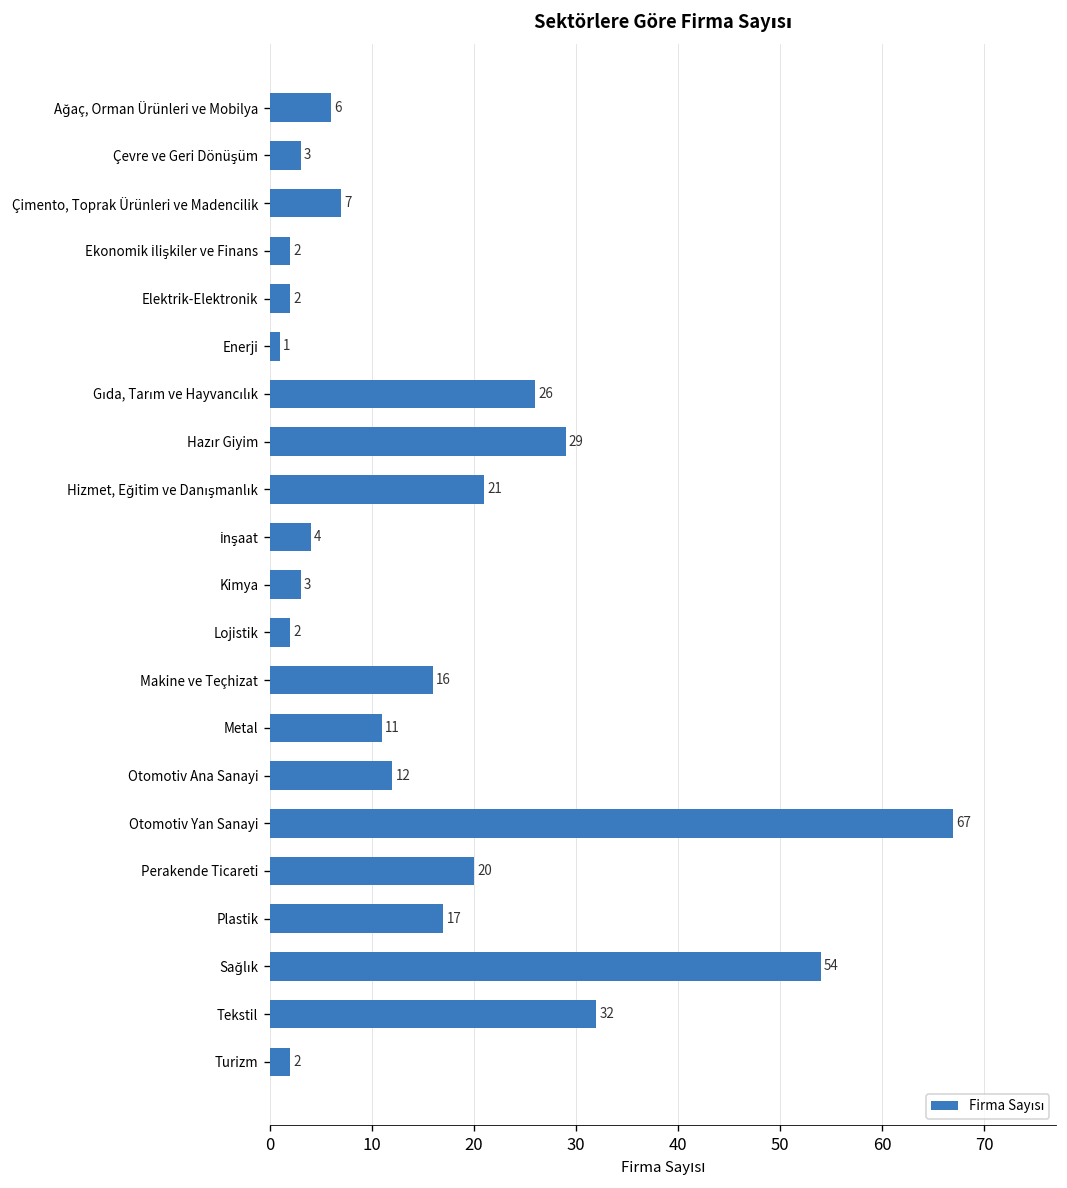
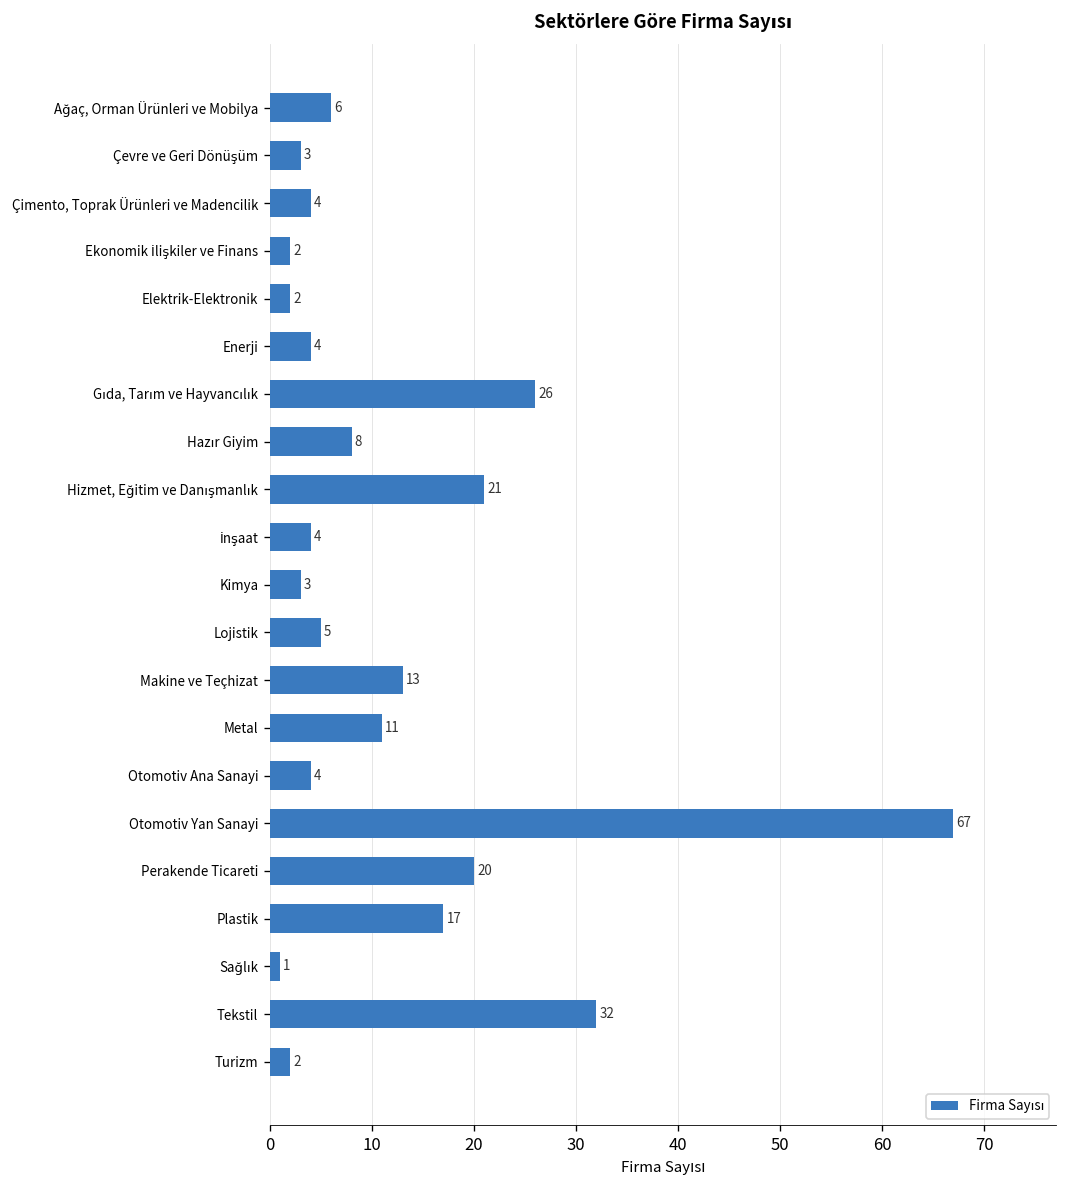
Çimento, Toprak Ürünleri ve Madencilik: 7 -> 4
Enerji: 1 -> 4
Hazır Giyim: 29 -> 8
Lojistik: 2 -> 5
Makine ve Teçhizat: 16 -> 13
Otomotiv Ana Sanayi: 12 -> 4
Sağlık: 54 -> 1
